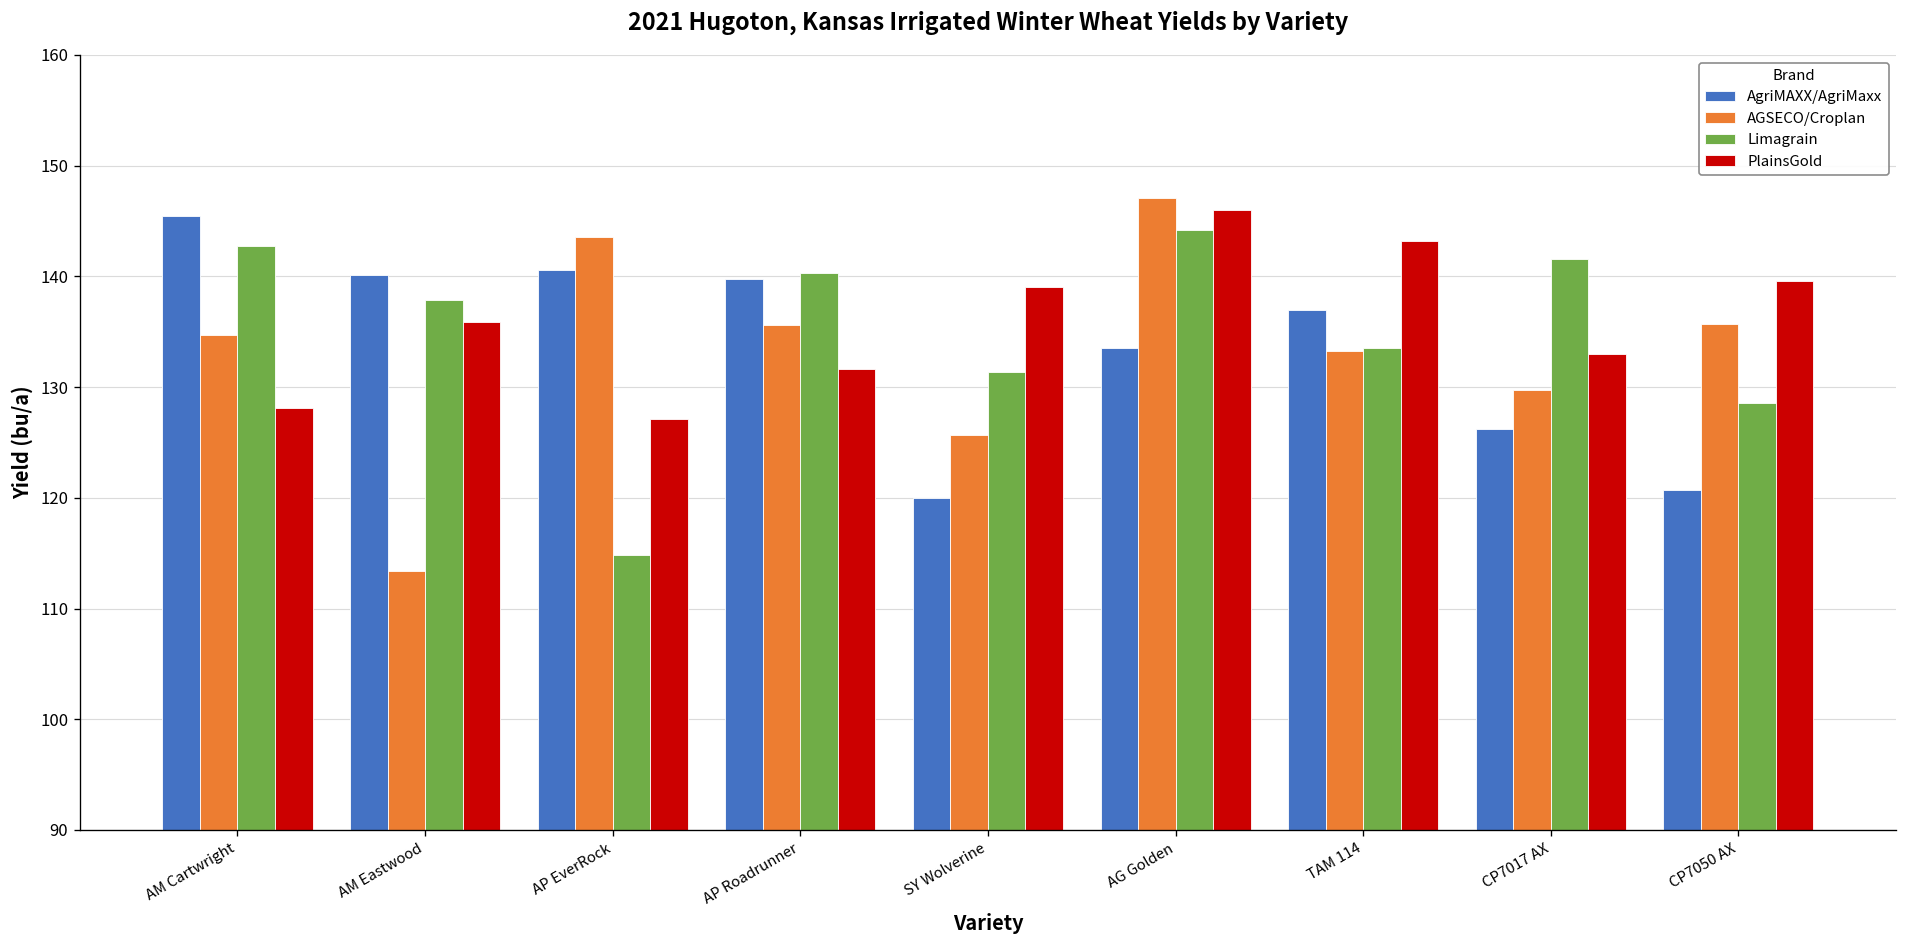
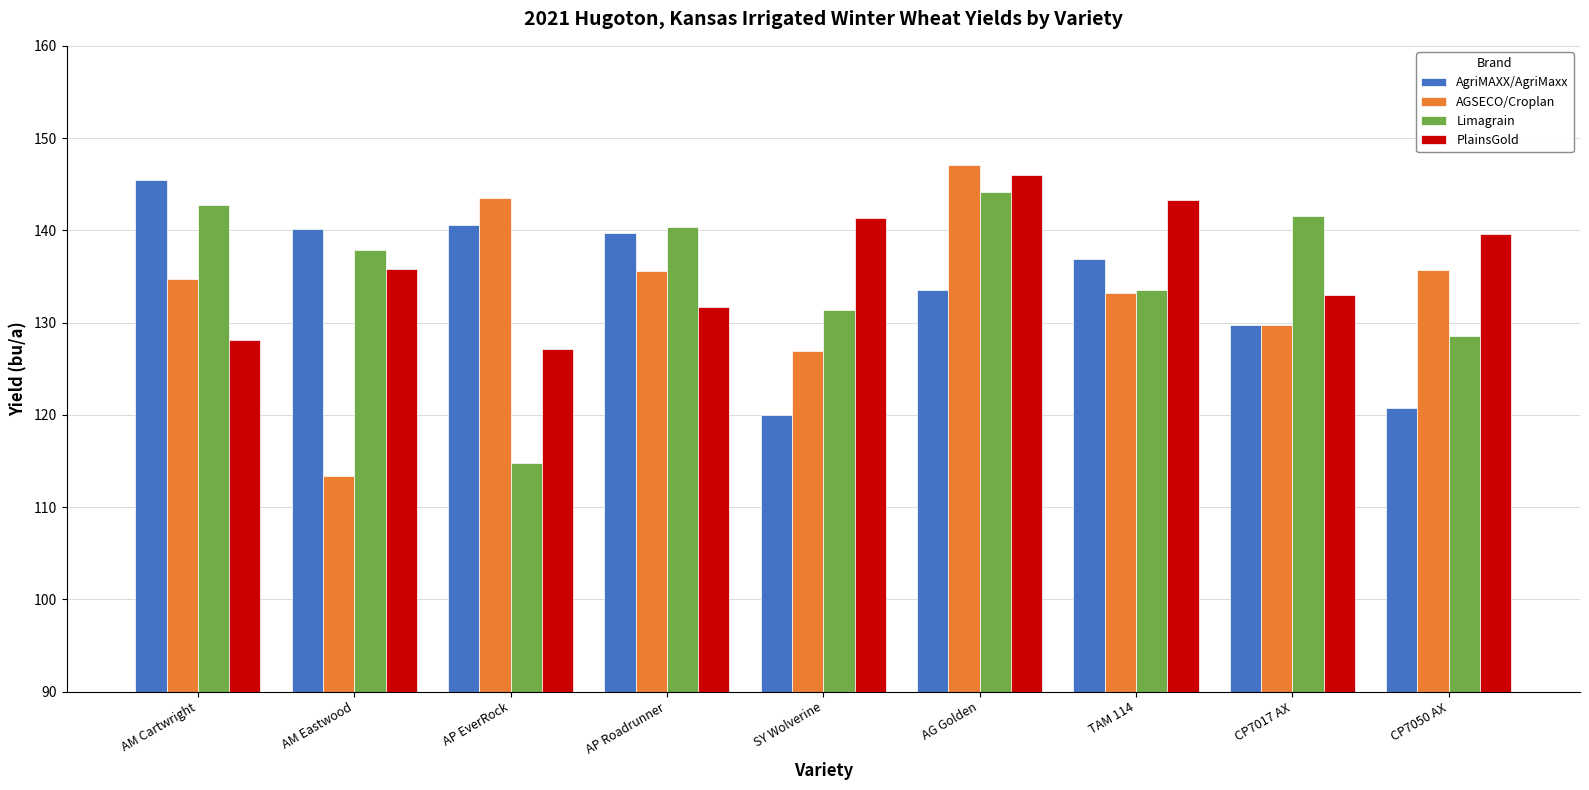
AGSECO/Croplan, SY Wolverine: 126 -> 127
PlainsGold, SY Wolverine: 139 -> 141
AgriMAXX/AgriMaxx, CP7017 AX: 126 -> 130
